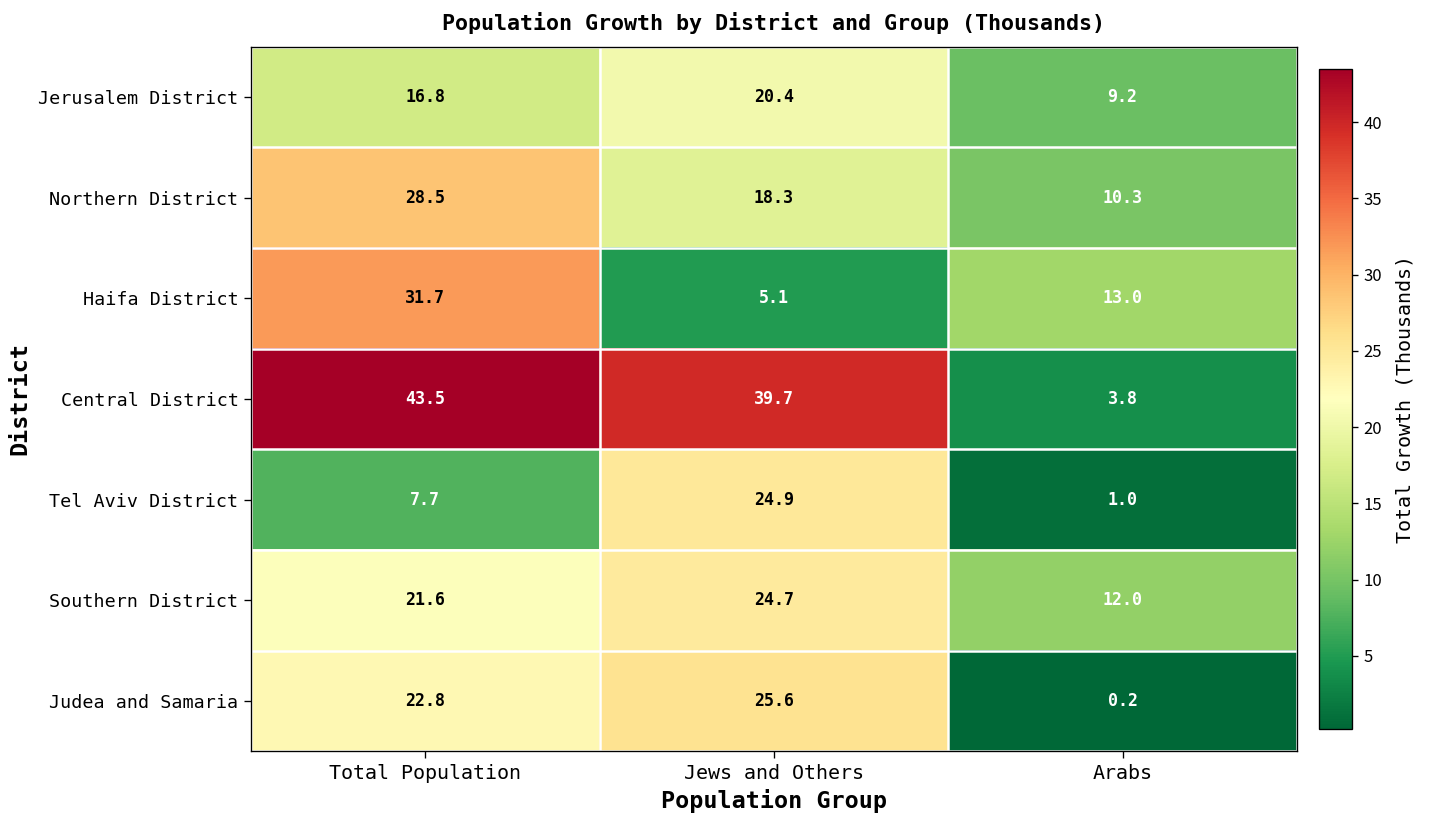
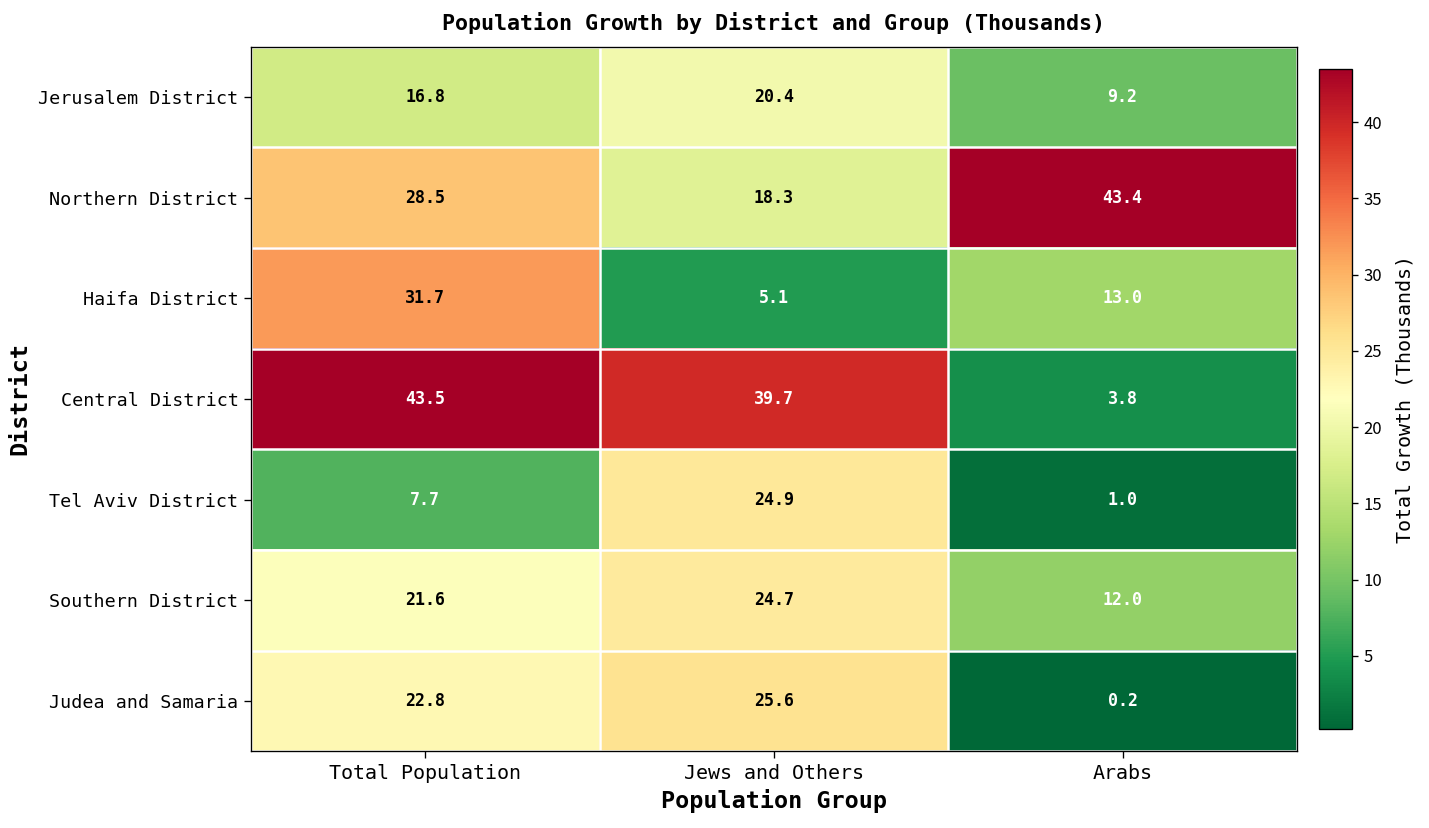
Northern District, Arabs: 10.3 -> 43.4
